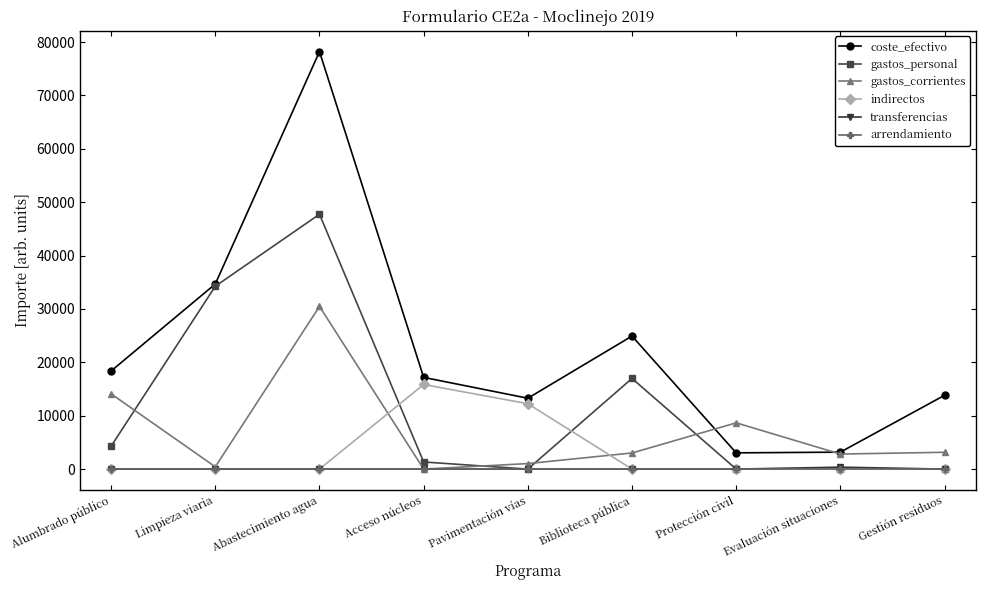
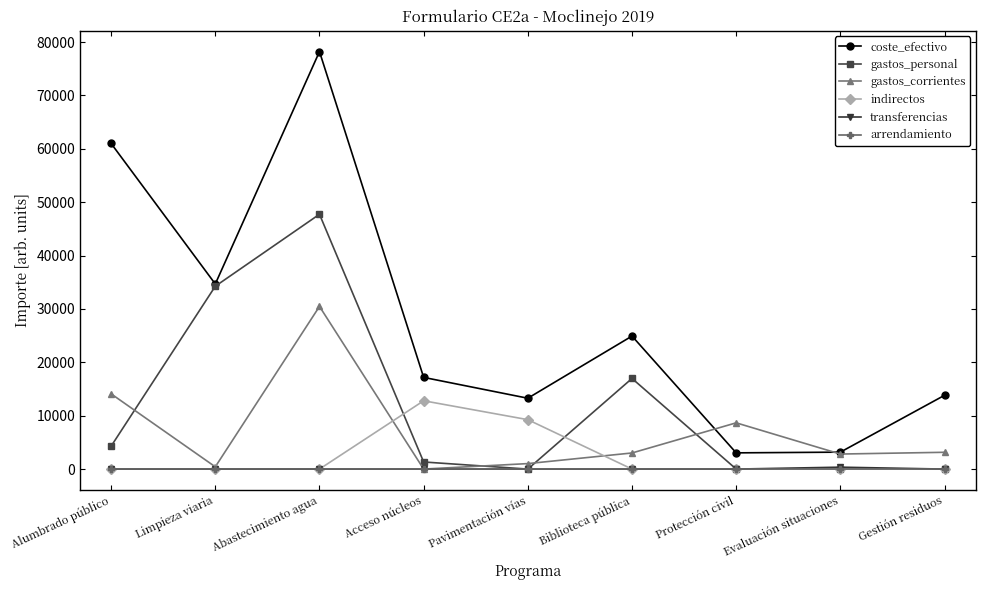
coste_efectivo, Alumbrado público: 18000 -> 61000
indirectos, Acceso núcleos: 16000 -> 13000
indirectos, Pavimentación vías: 12000 -> 9000
